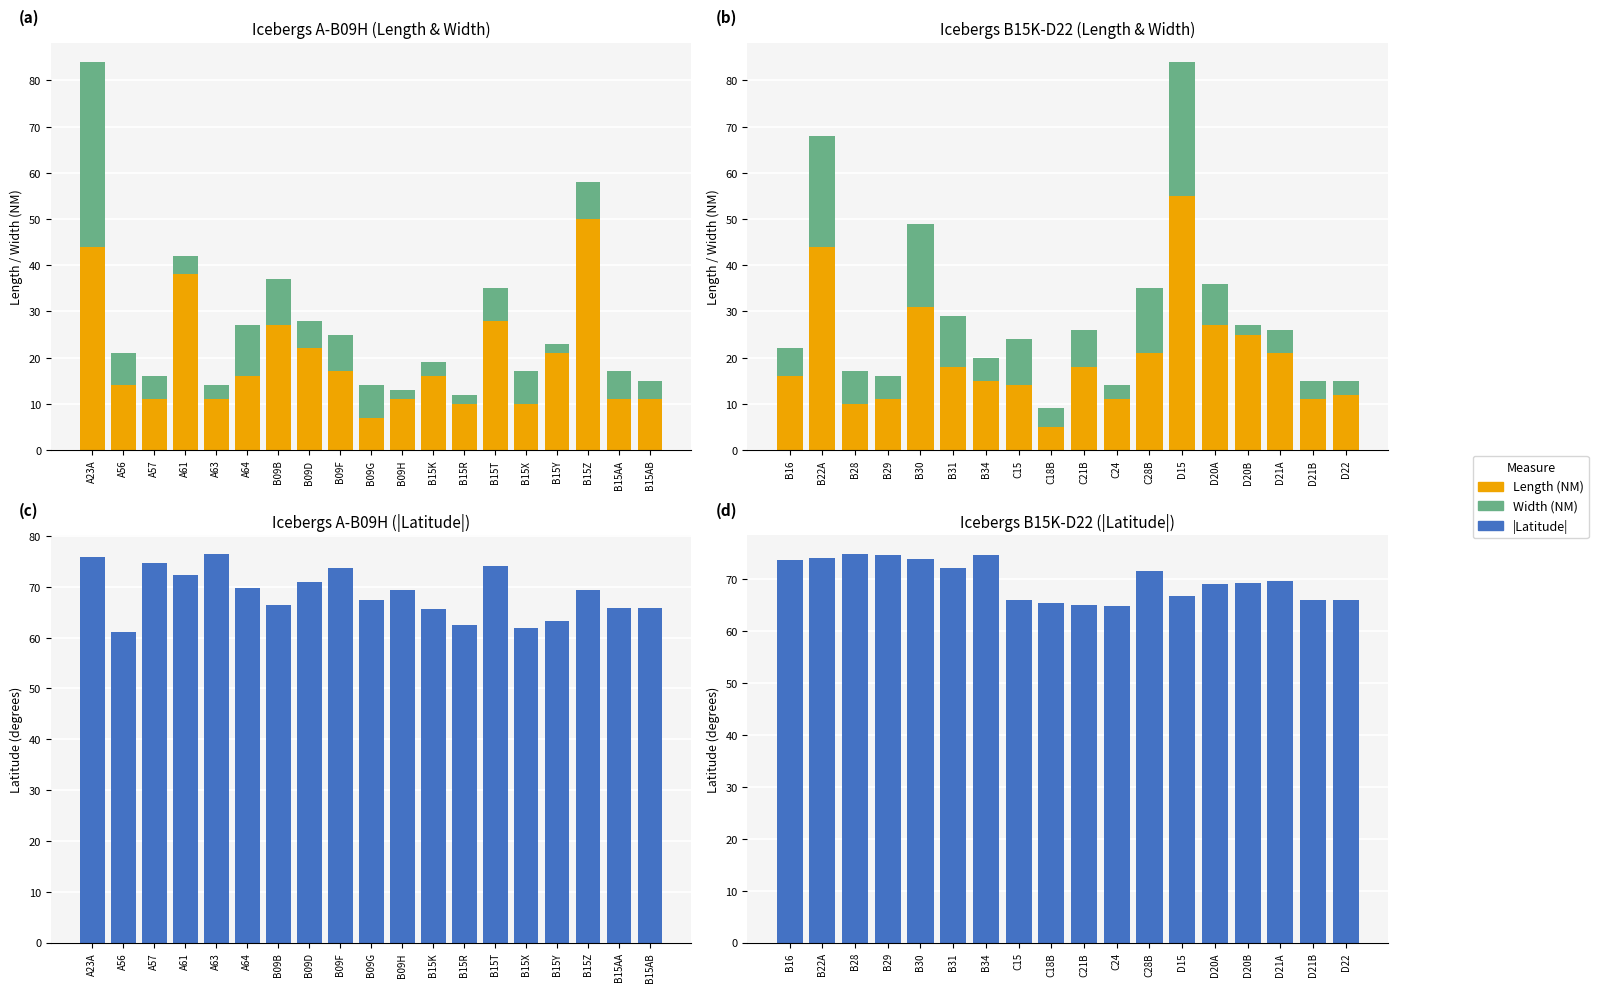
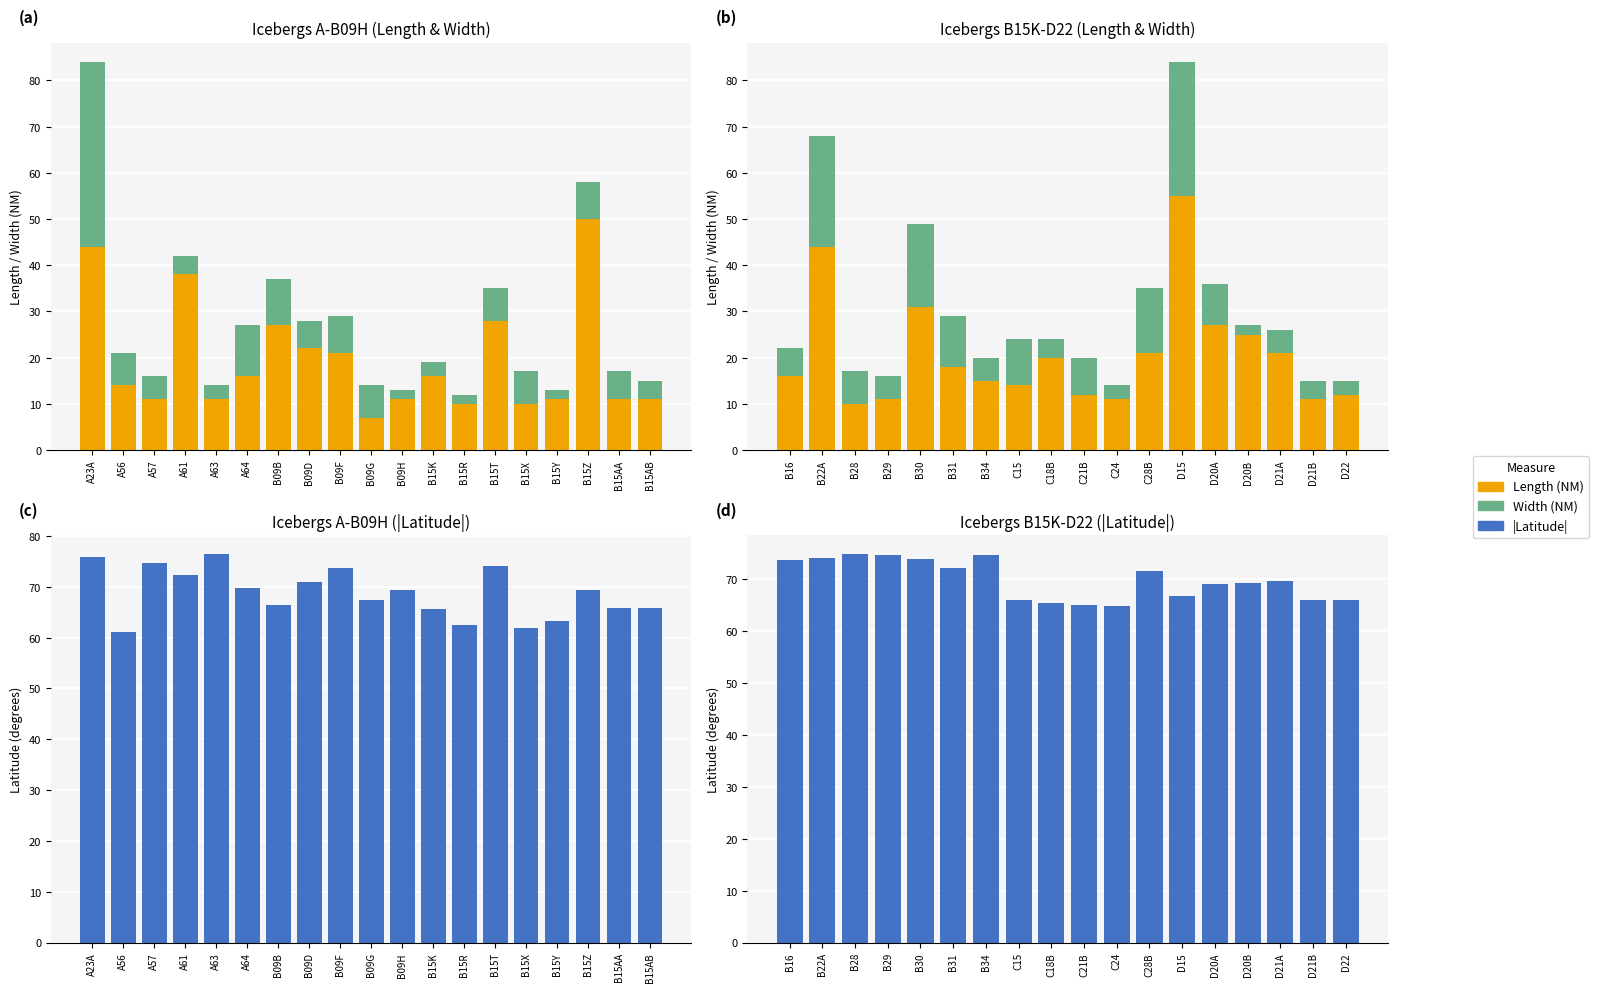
Icebergs A-B09H (Length & Width), Length (NM), B09F: 17 -> 21
Icebergs A-B09H (Length & Width), Length (NM), B15Y: 21 -> 11
Icebergs B15K-D22 (Length & Width), Length (NM), C18B: 5 -> 20
Icebergs B15K-D22 (Length & Width), Length (NM), C21B: 18 -> 12
